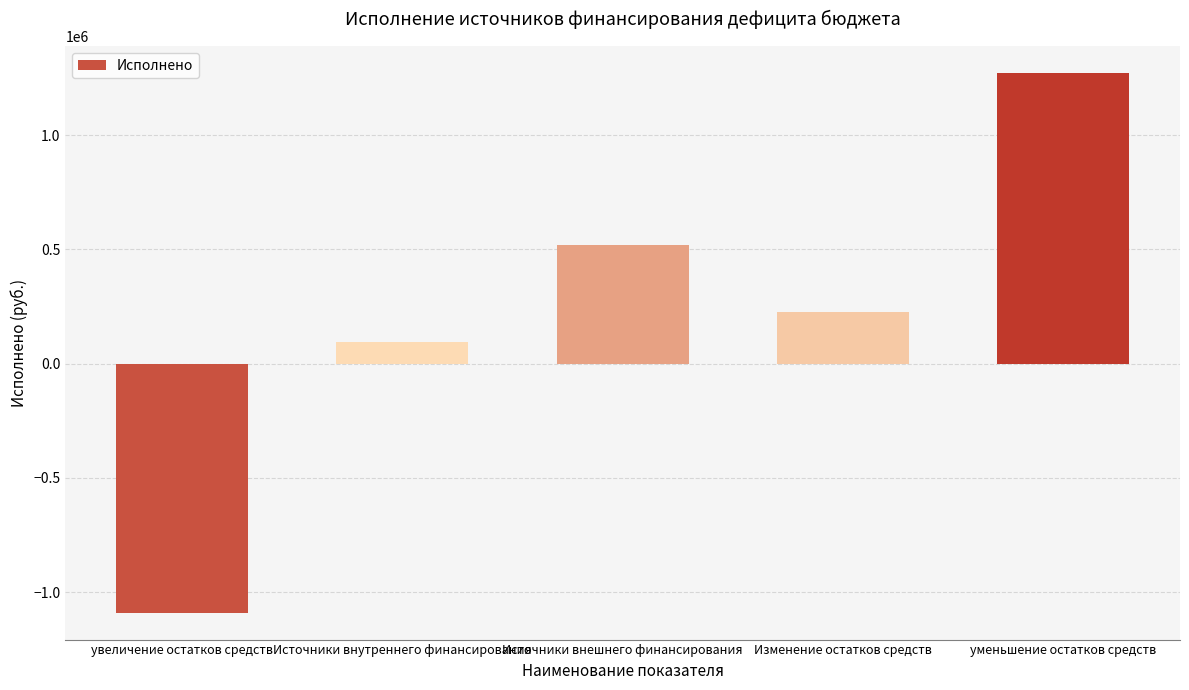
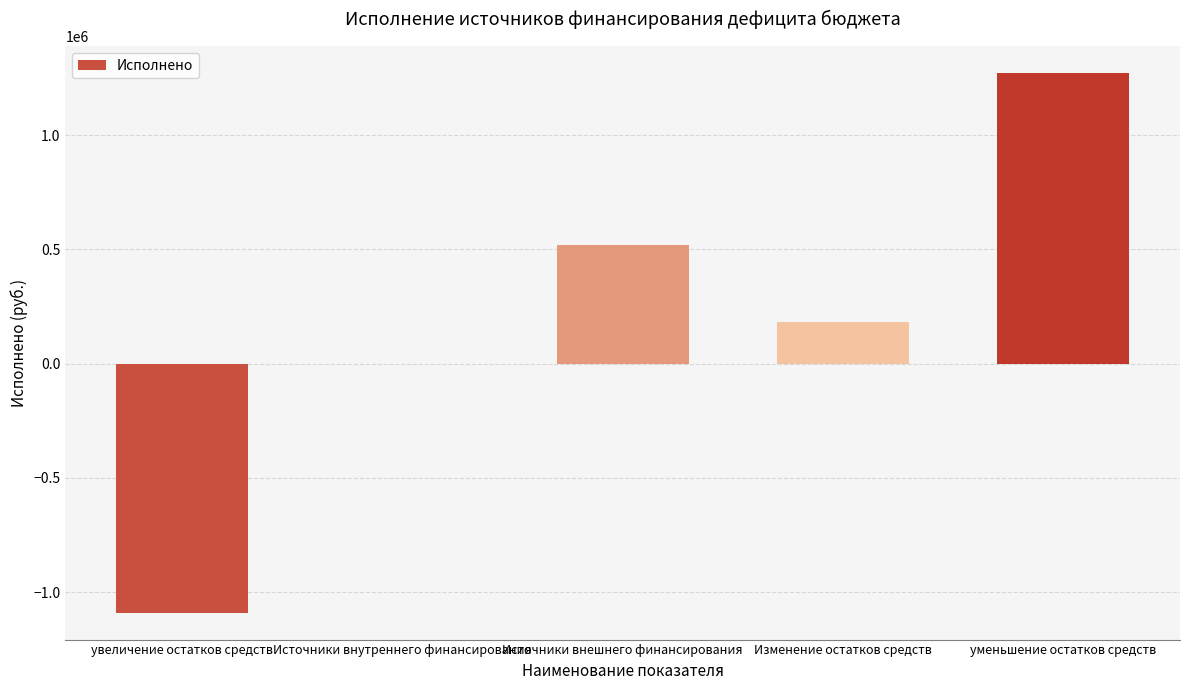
Источники внутреннего финансирования: 100000 -> 0
Изменение остатков средств: 230000 -> 180000
